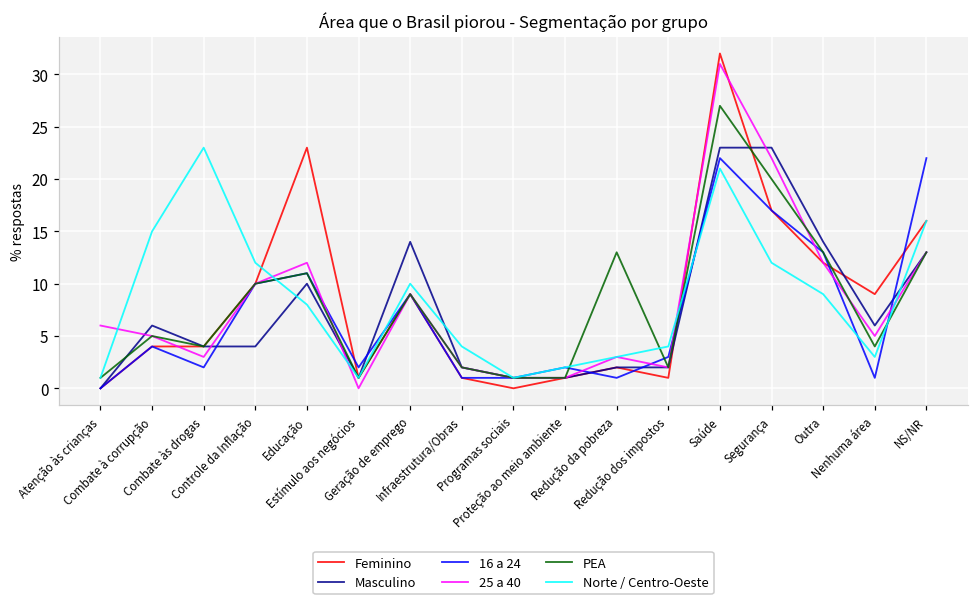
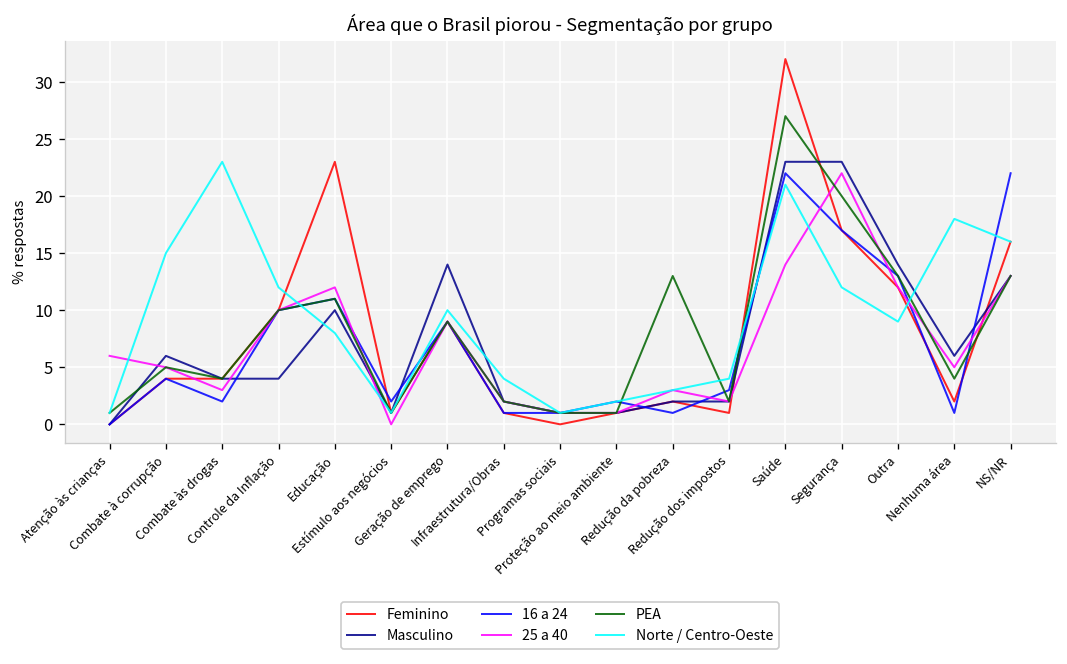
25 a 40, Saúde: 31 -> 14
Feminino, Nenhuma área: 9 -> 2
Norte / Centro-Oeste, Nenhuma área: 3 -> 18
